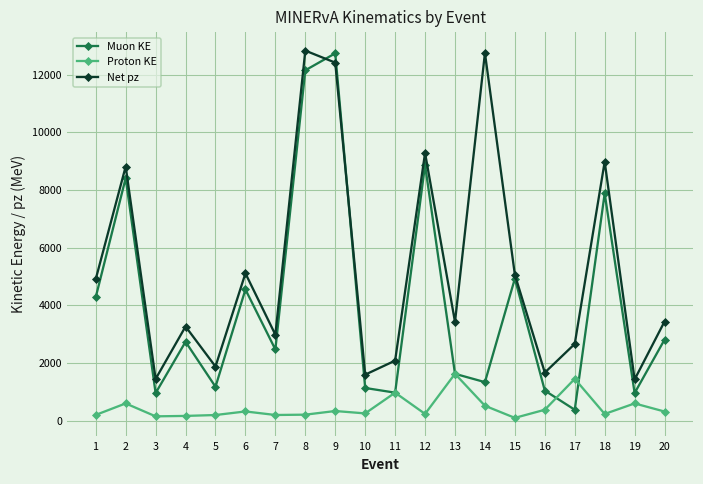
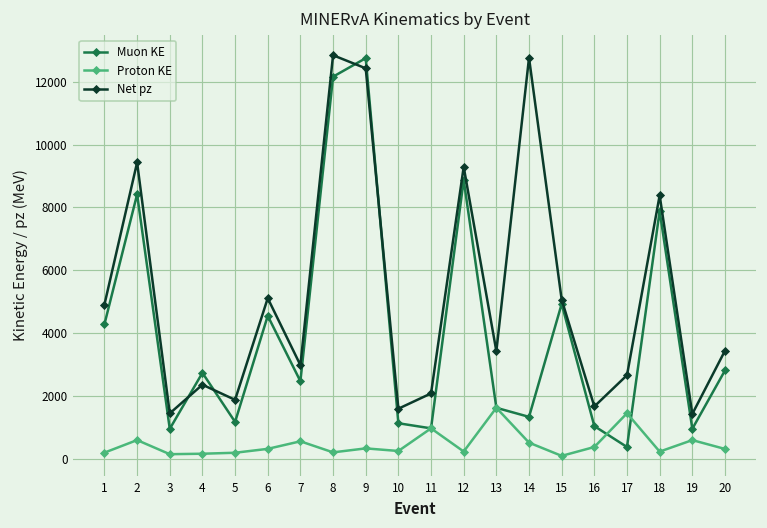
Net pz, 2: 8800 -> 9400
Net pz, 4: 3300 -> 2400
Proton KE, 7: 200 -> 600
Net pz, 18: 9000 -> 8400
